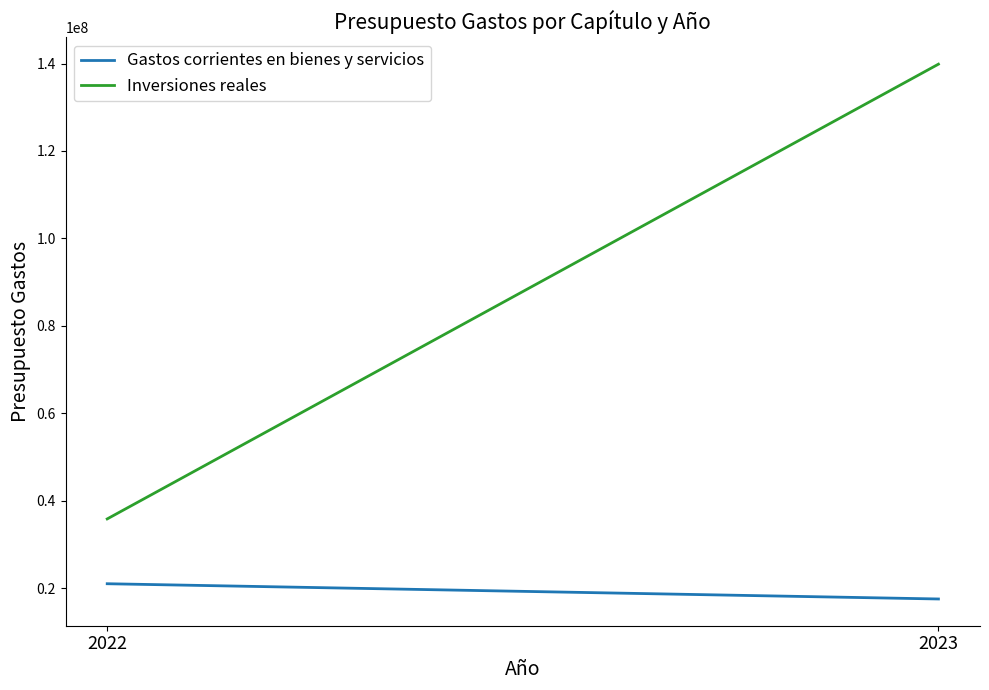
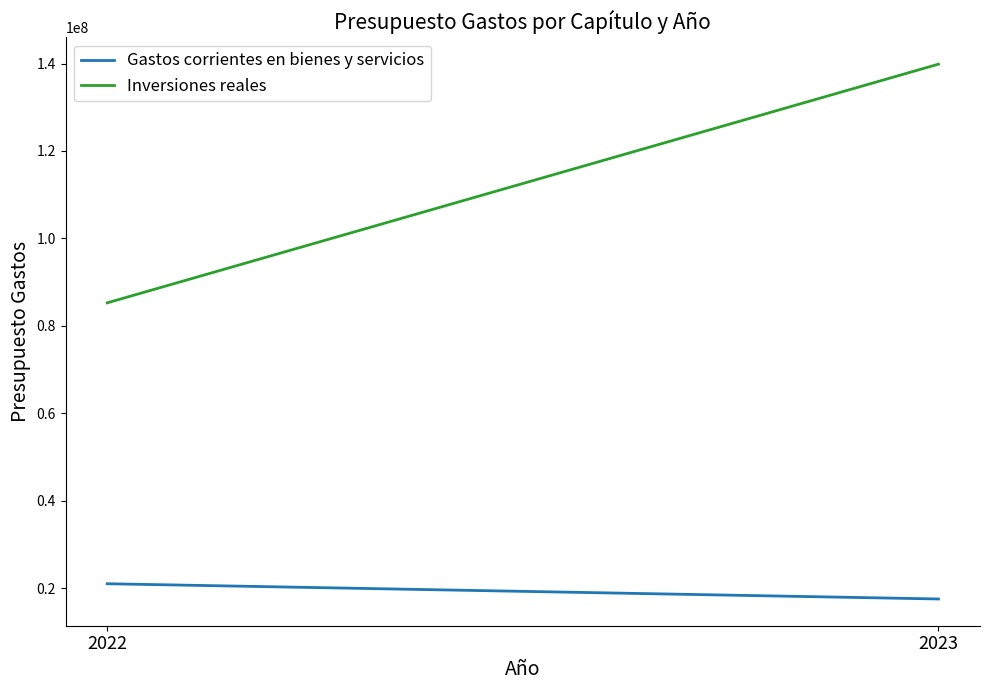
Inversiones reales, 2022: 36000000 -> 85000000
